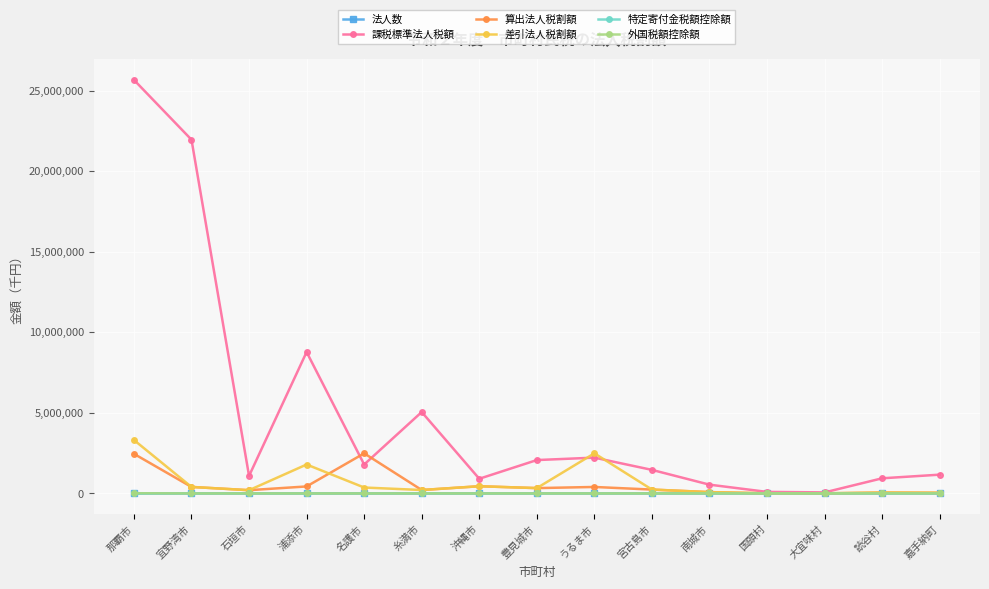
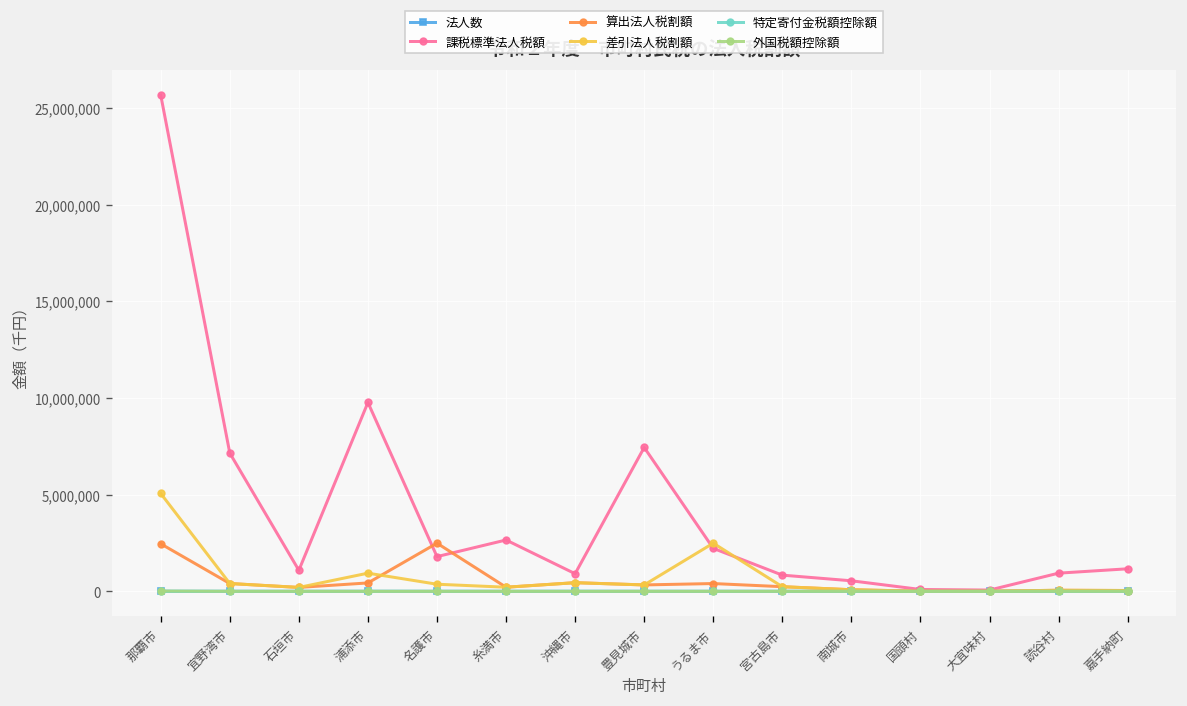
差引法人税割額, 那覇市: 3,300,000 -> 5,100,000
課税標準法人税額, 宜野湾市: 22,000,000 -> 7,100,000
課税標準法人税額, 浦添市: 8,800,000 -> 9,800,000
差引法人税割額, 浦添市: 1,800,000 -> 900,000
課税標準法人税額, 糸満市: 5,100,000 -> 2,700,000
課税標準法人税額, 豊見城市: 2,100,000 -> 7,400,000
課税標準法人税額, 宮古島市: 1,500,000 -> 800,000
